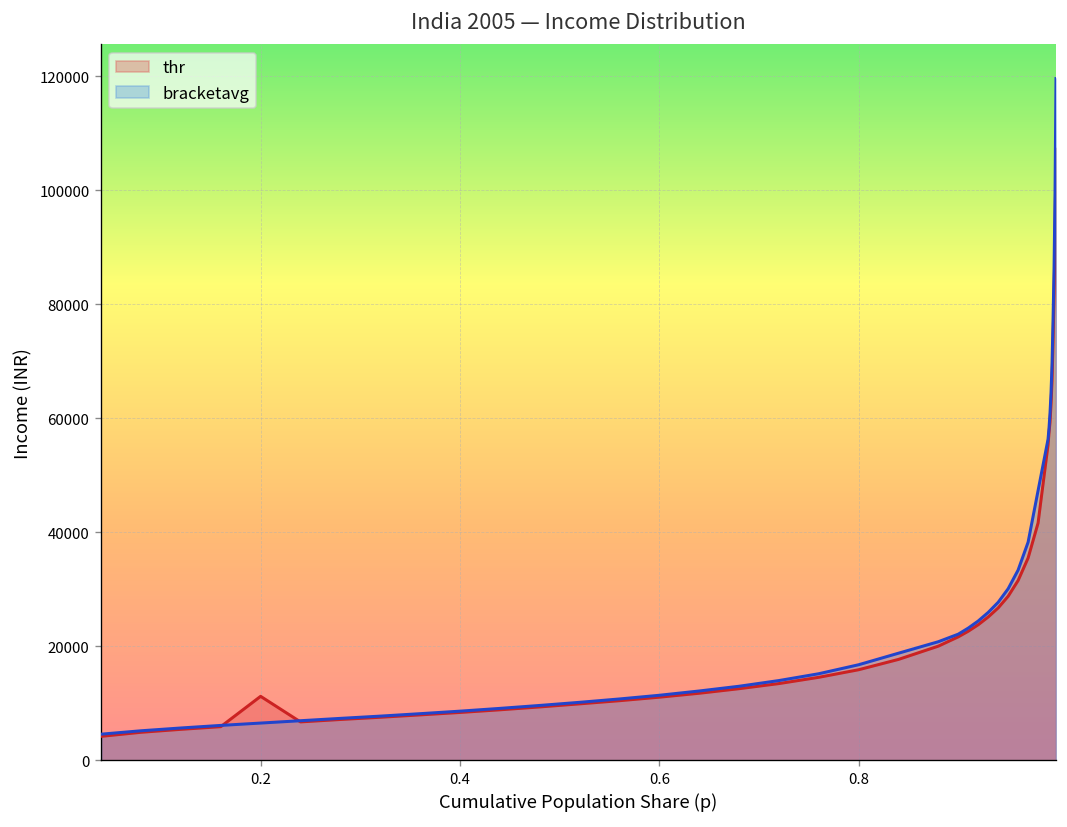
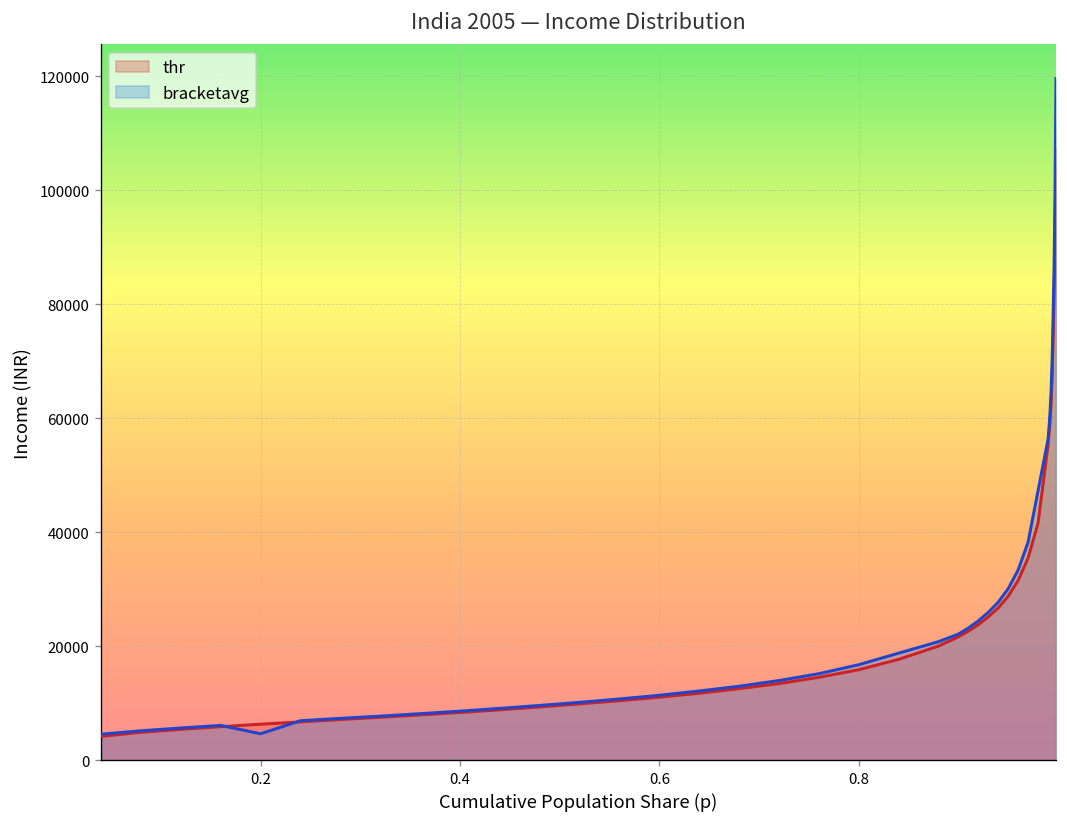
thr, 0.2: 11000 -> 6000
bracketavg, 0.2: 7000 -> 5000
